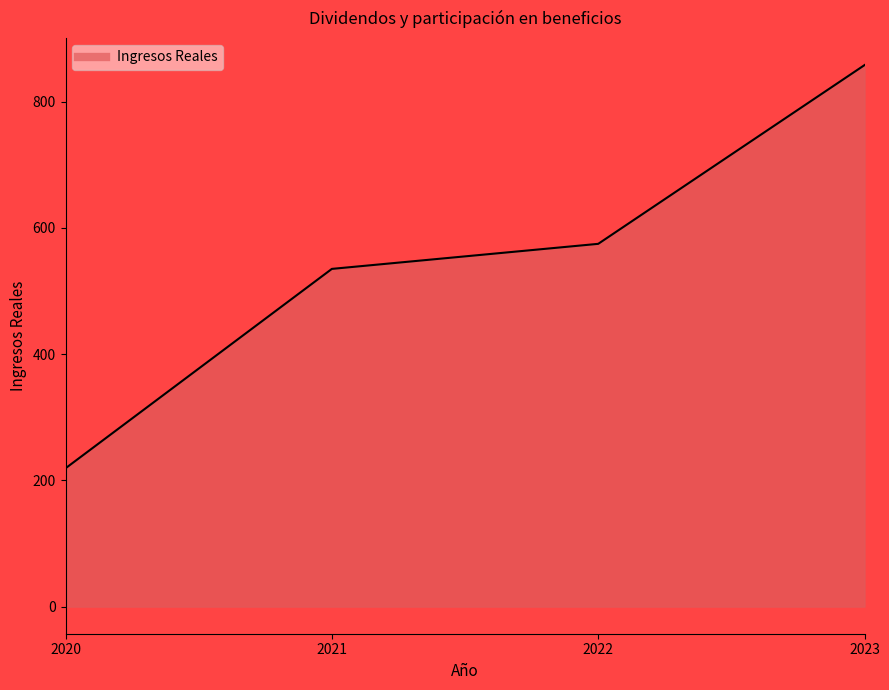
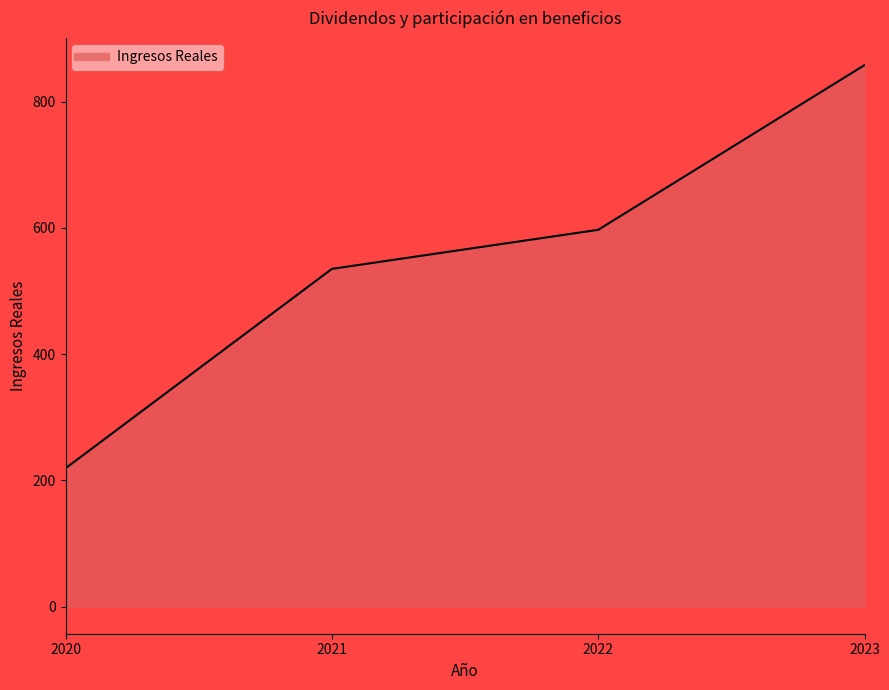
2022: 570 -> 600
